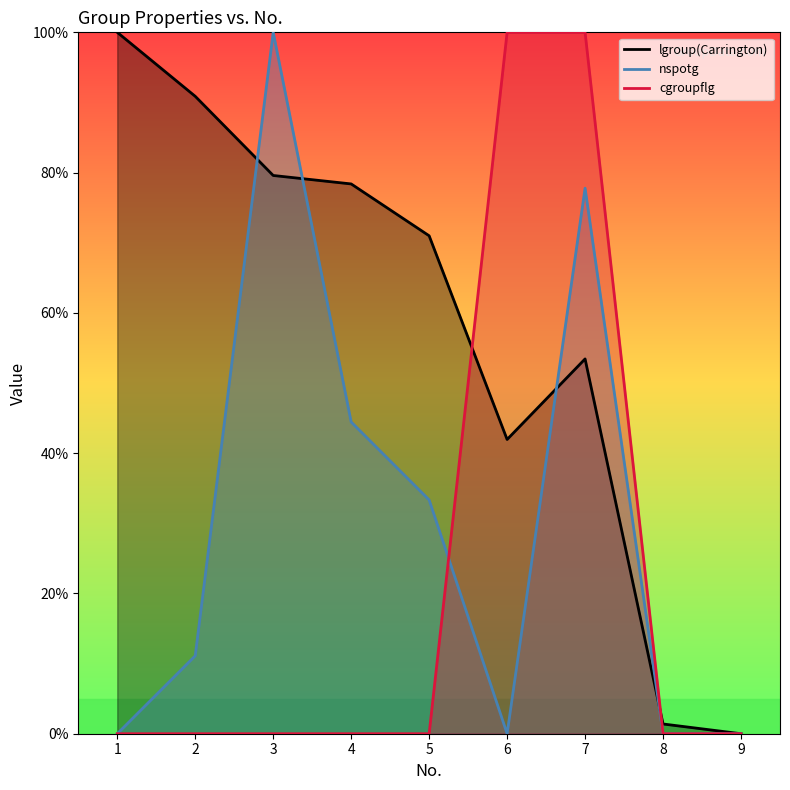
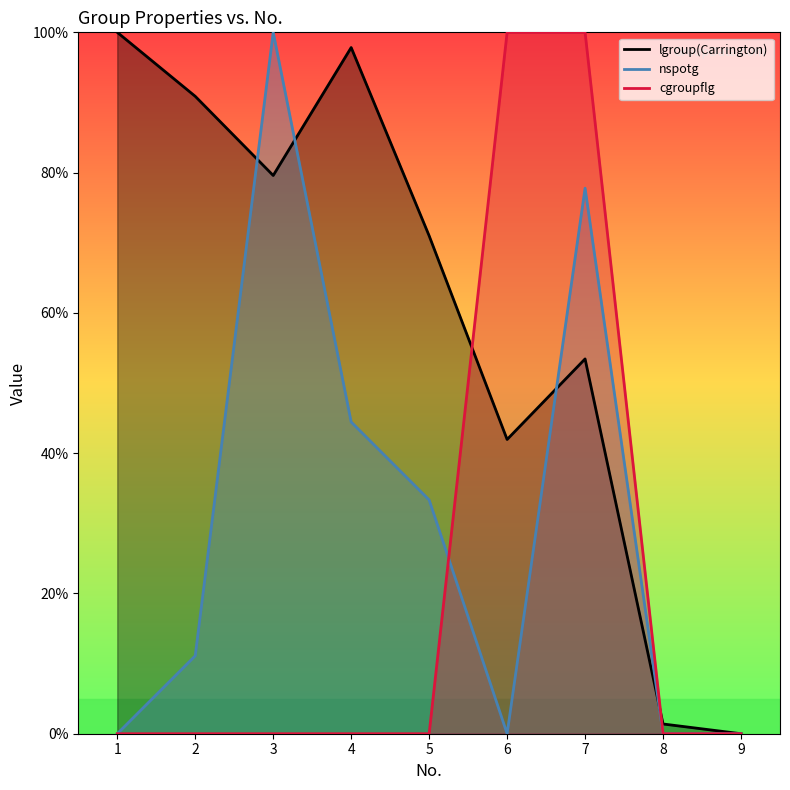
lgroup(Carrington), 4: 78% -> 98%
